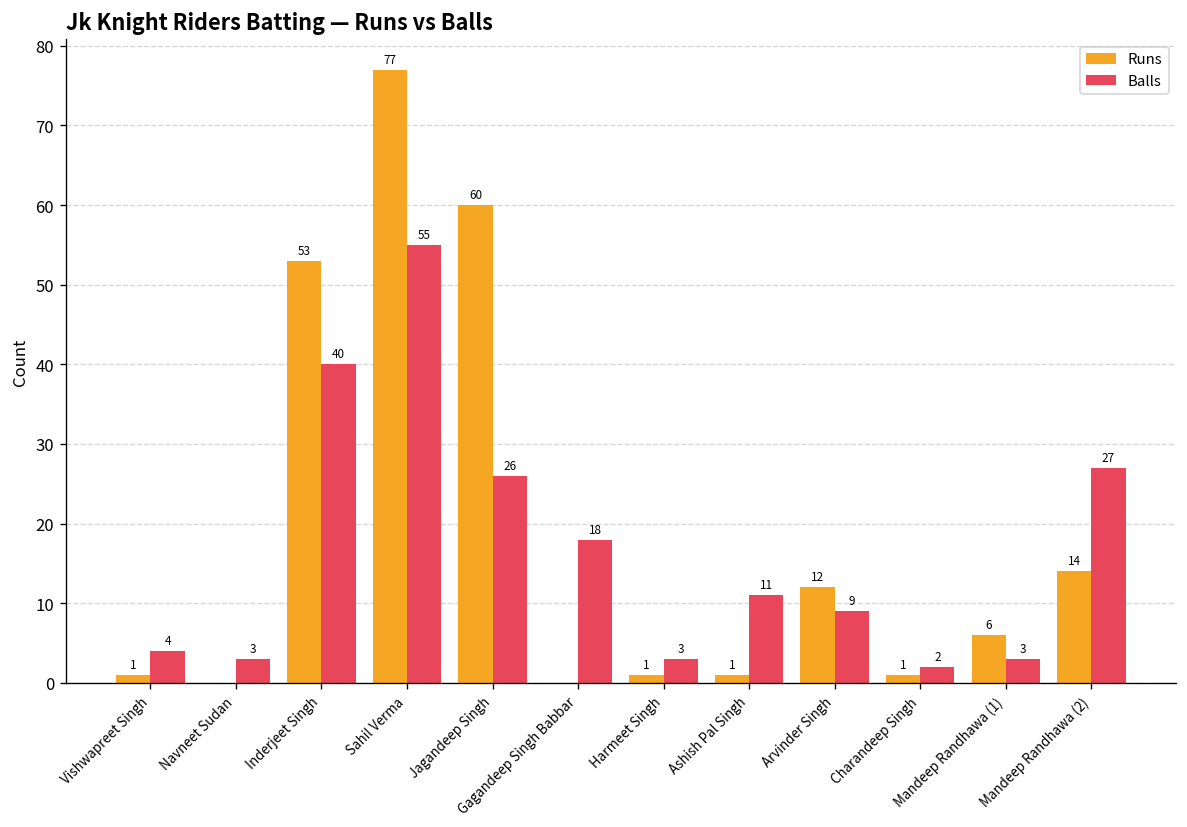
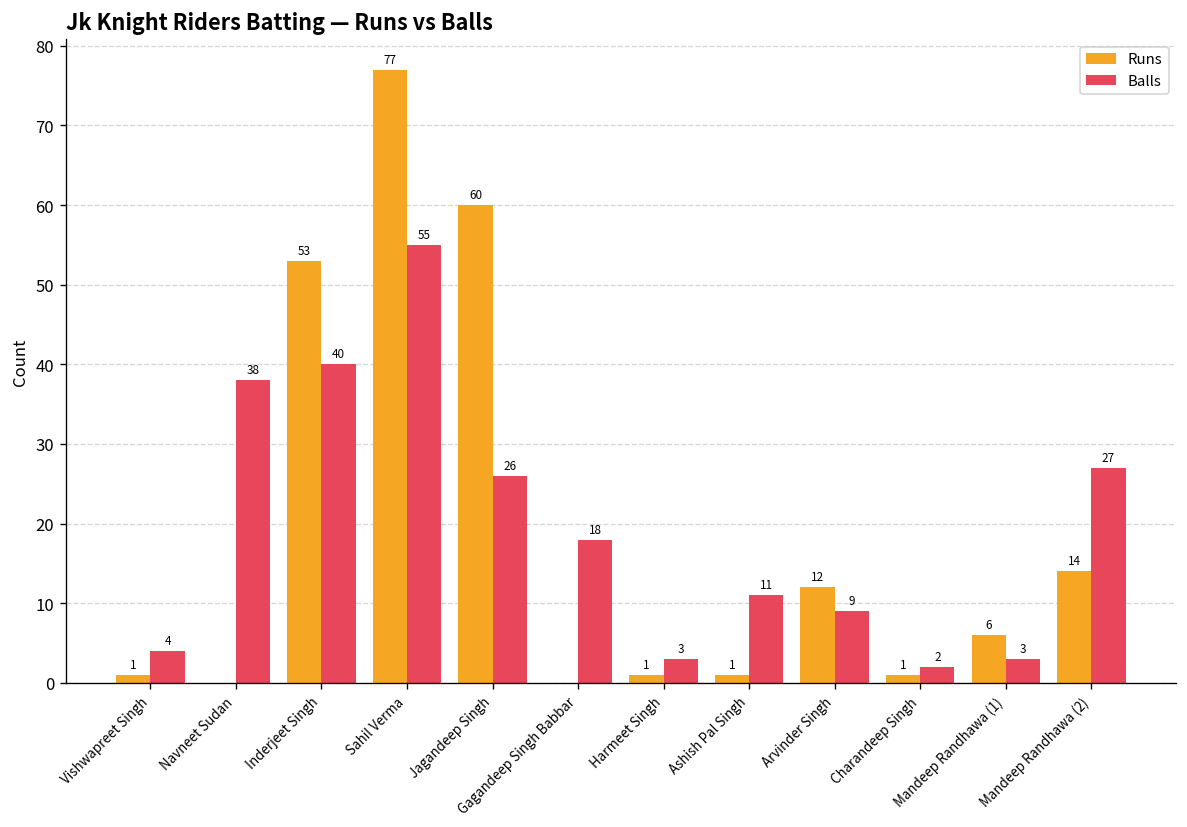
Balls, Navneet Sudan: 3 -> 38
